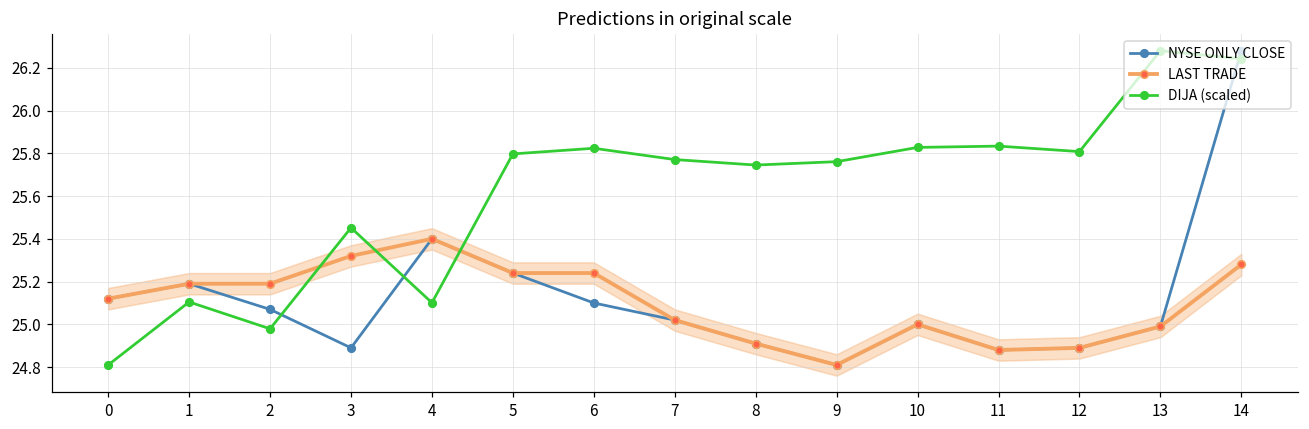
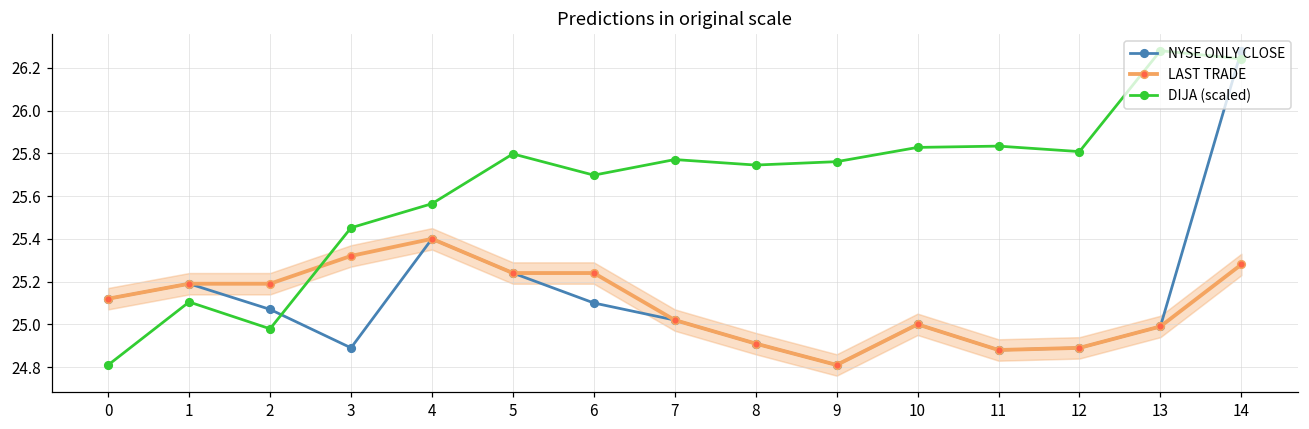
DIJA (scaled), 4: 25.10 -> 25.56
DIJA (scaled), 6: 25.82 -> 25.70
